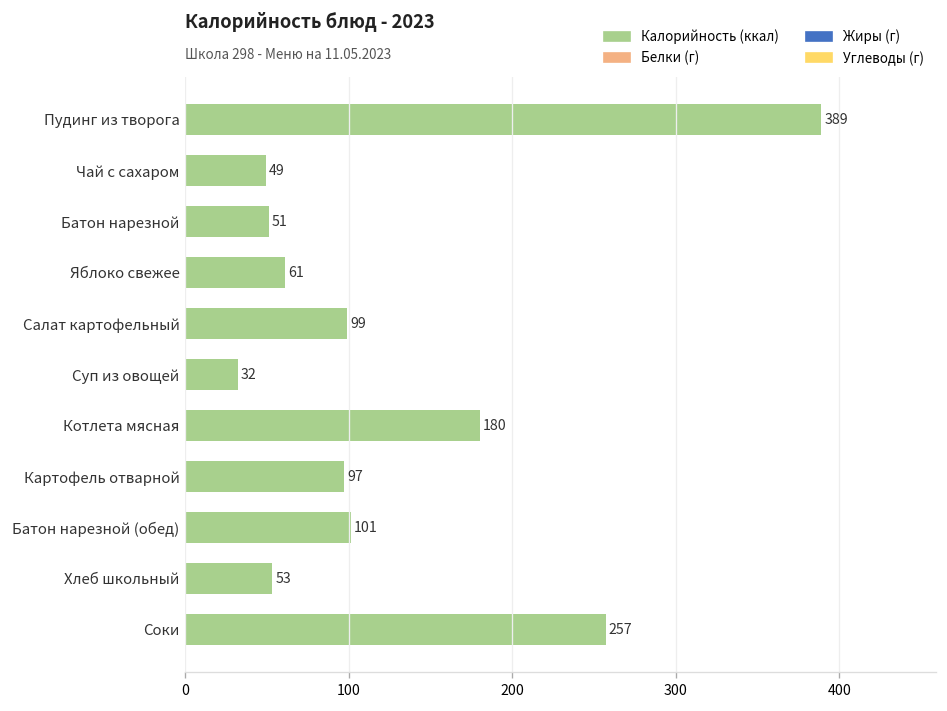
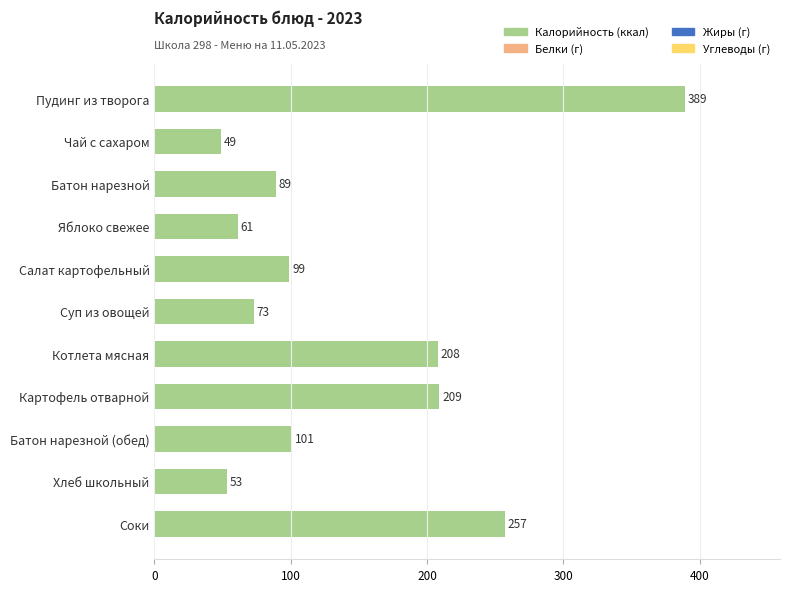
Батон нарезной: 51 -> 89
Суп из овощей: 32 -> 73
Котлета мясная: 180 -> 208
Картофель отварной: 97 -> 209
